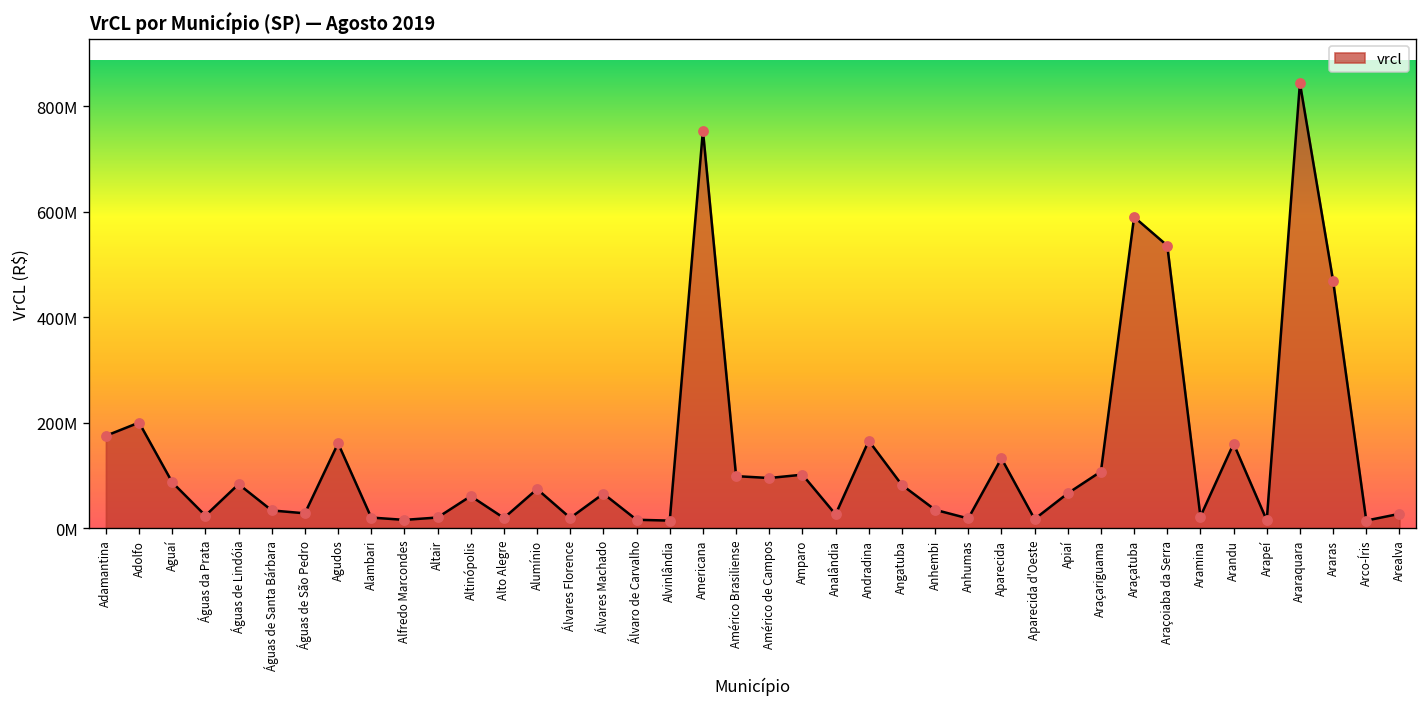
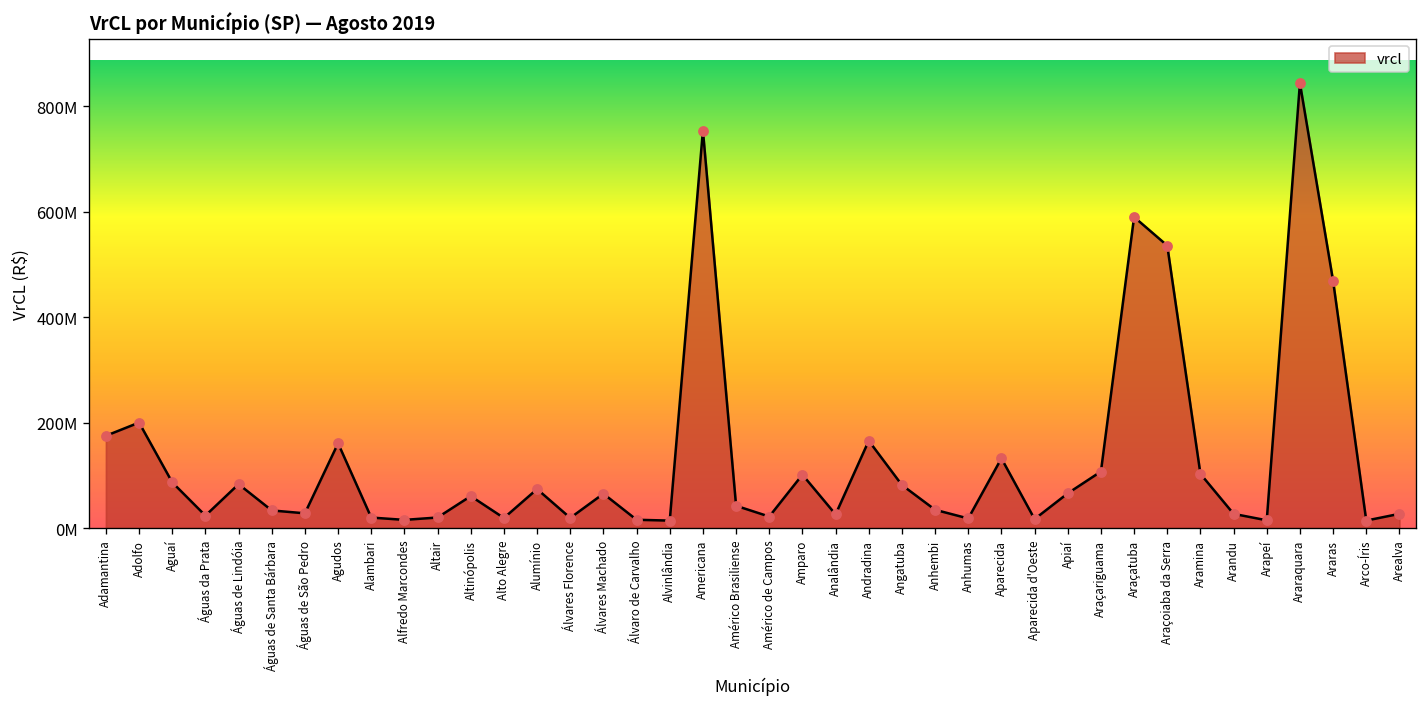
Américo Brasiliense: 100000000 -> 40000000
Américo de Campos: 90000000 -> 20000000
Aramina: 20000000 -> 100000000
Arandu: 160000000 -> 30000000
